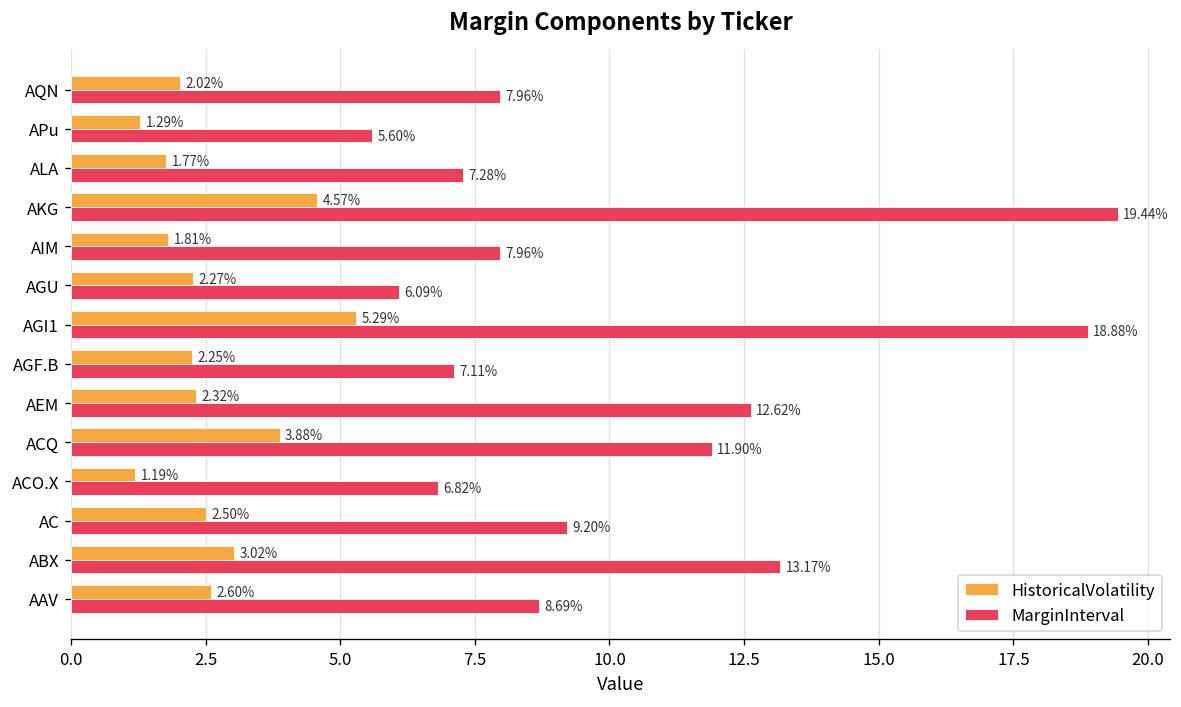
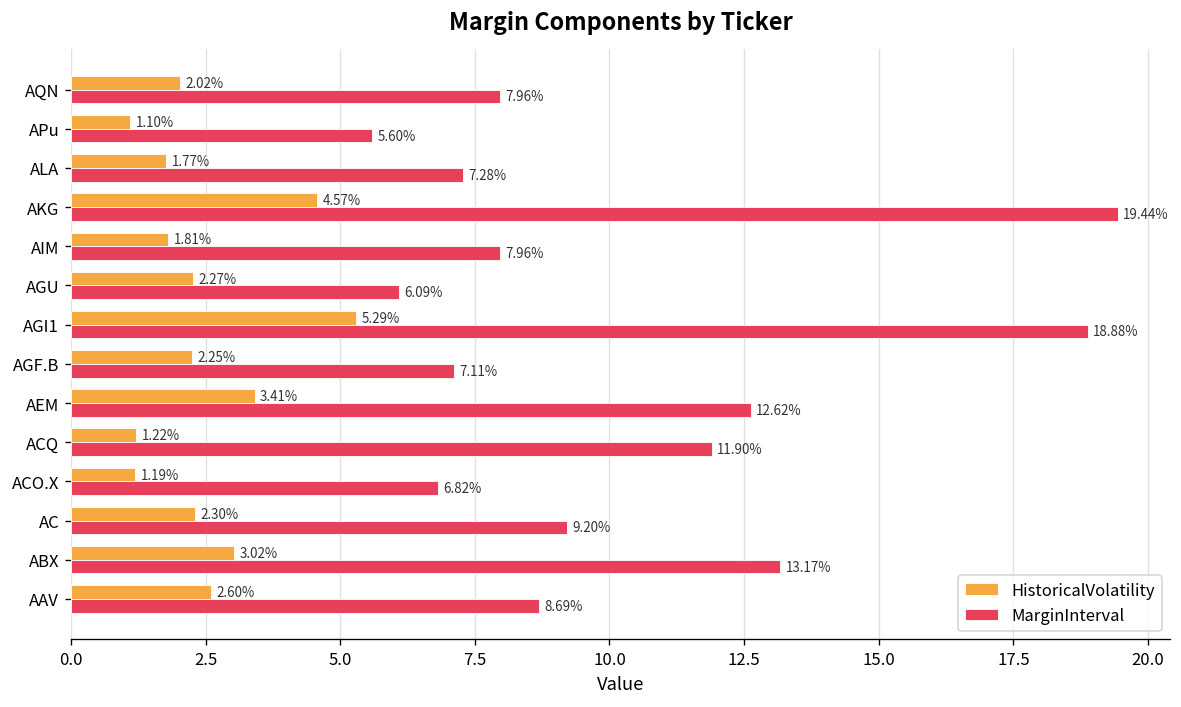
HistoricalVolatility, APu: 1.29% -> 1.10%
HistoricalVolatility, AEM: 2.32% -> 3.41%
HistoricalVolatility, ACQ: 3.88% -> 1.22%
HistoricalVolatility, AC: 2.50% -> 2.30%
